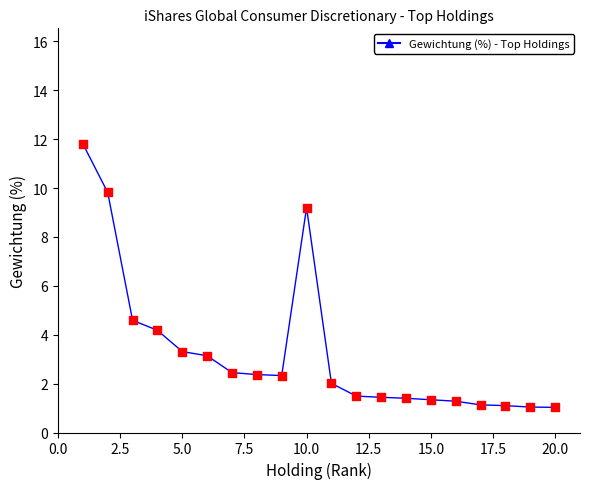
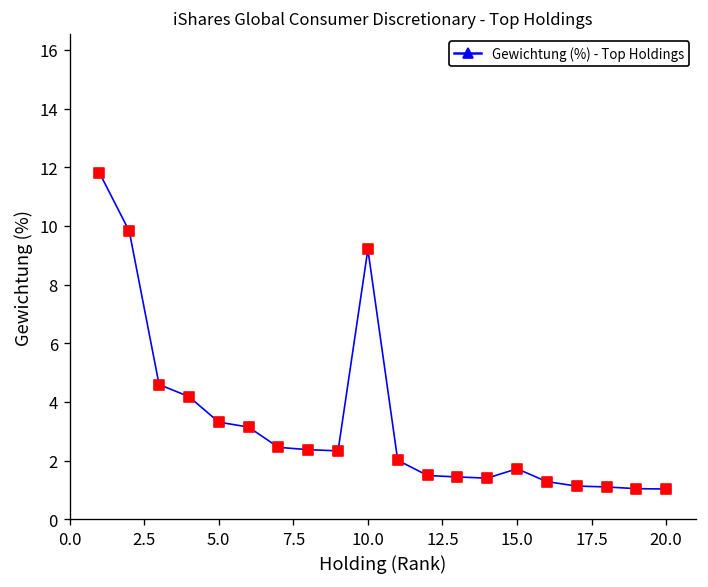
15.0: 1.3 -> 1.7
